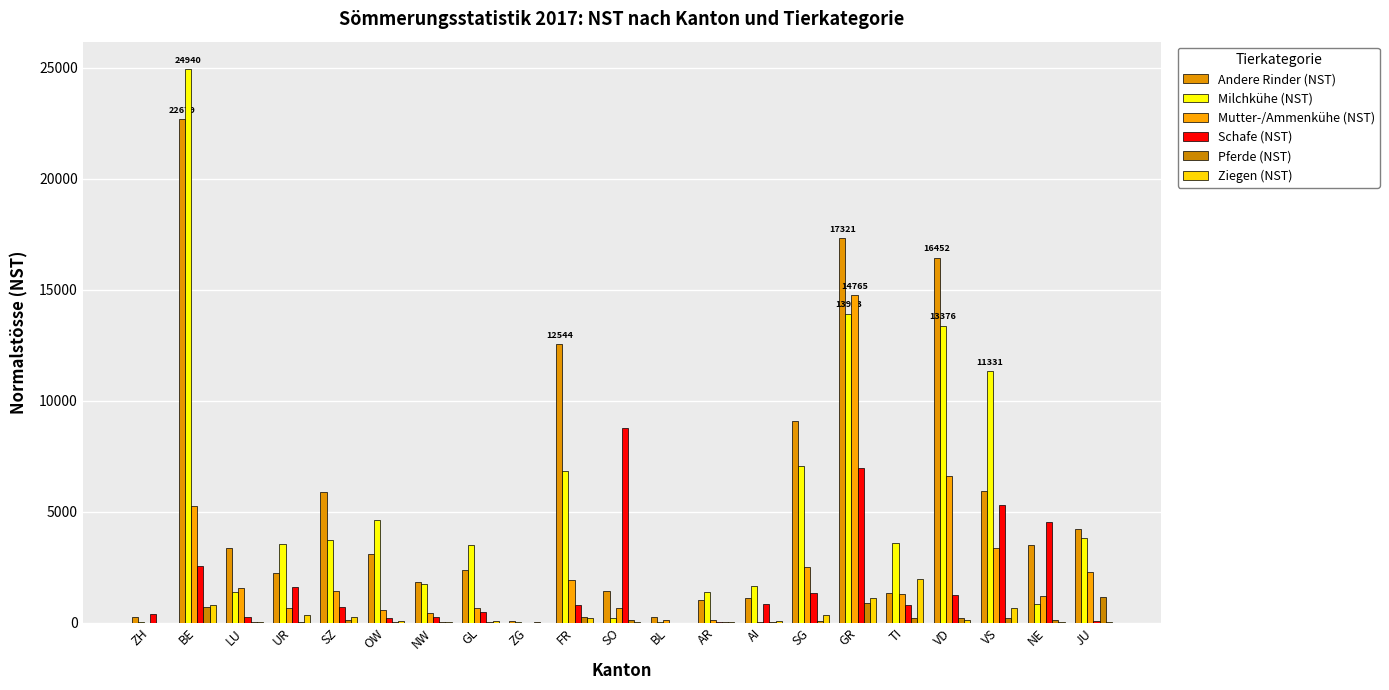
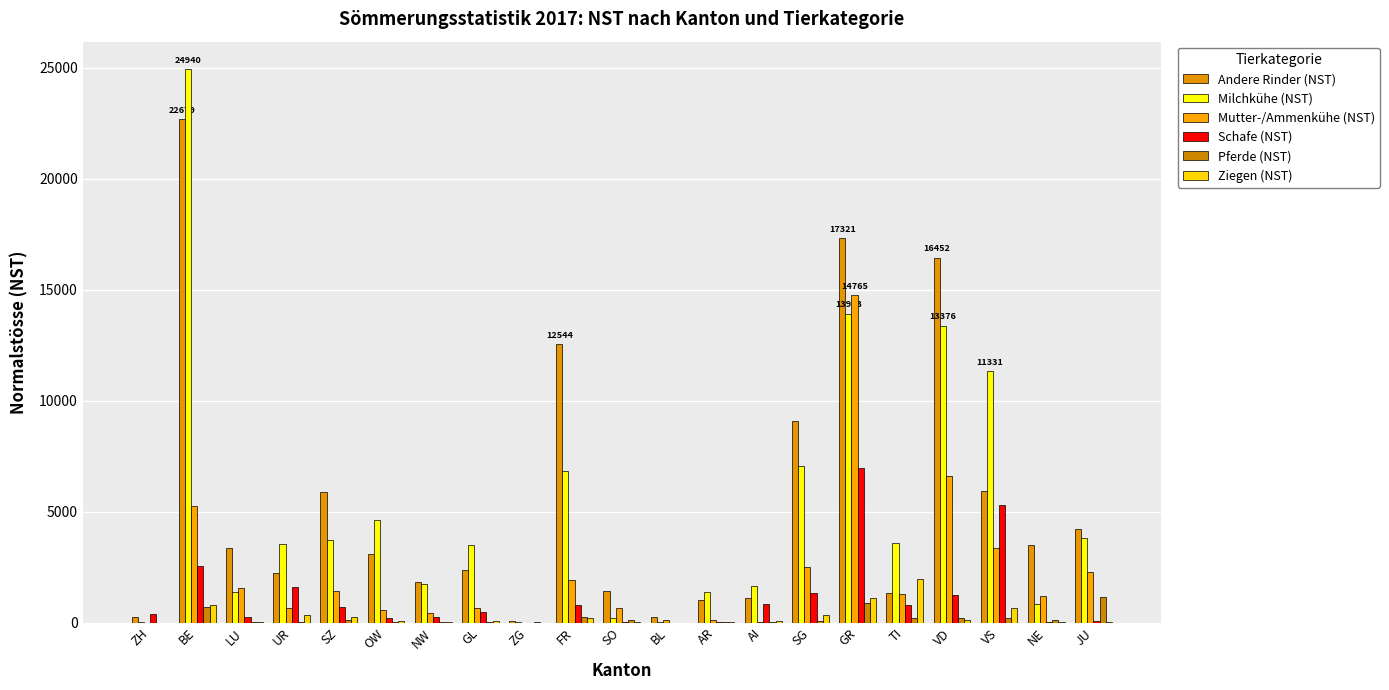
Schafe (NST), SO: 8800 -> 0
Schafe (NST), NE: 4500 -> 0
